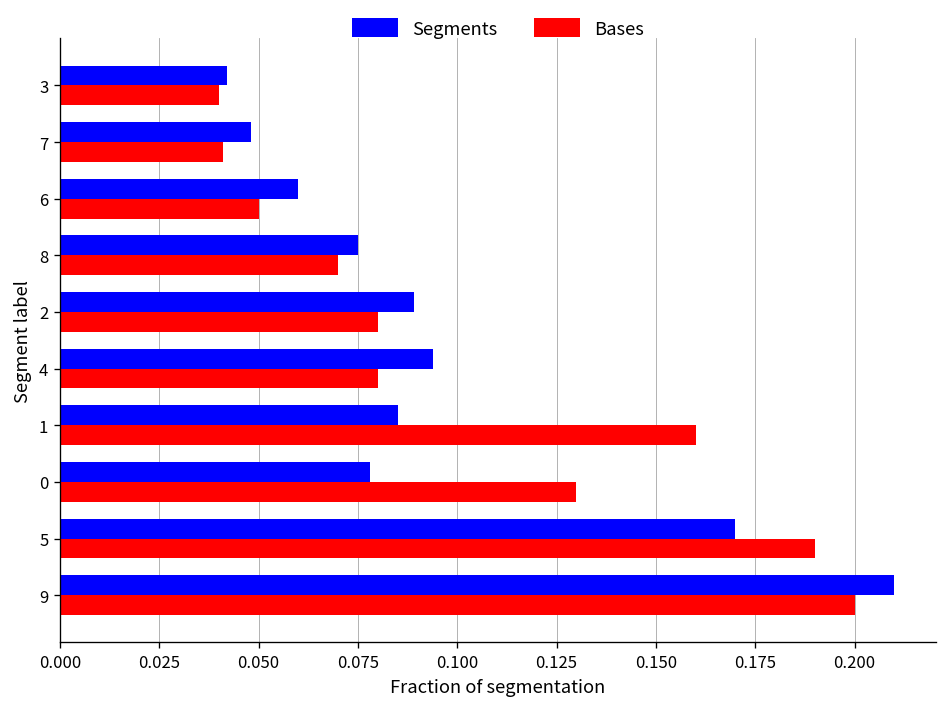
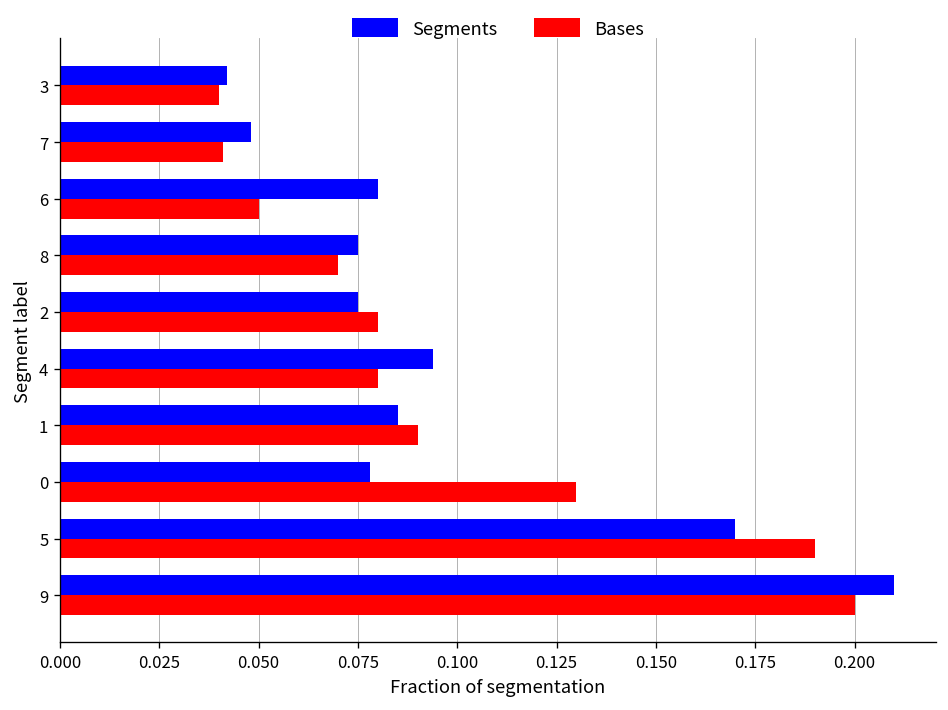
Segments, 6: 0.06 -> 0.08
Segments, 2: 0.089 -> 0.075
Bases, 1: 0.16 -> 0.09
